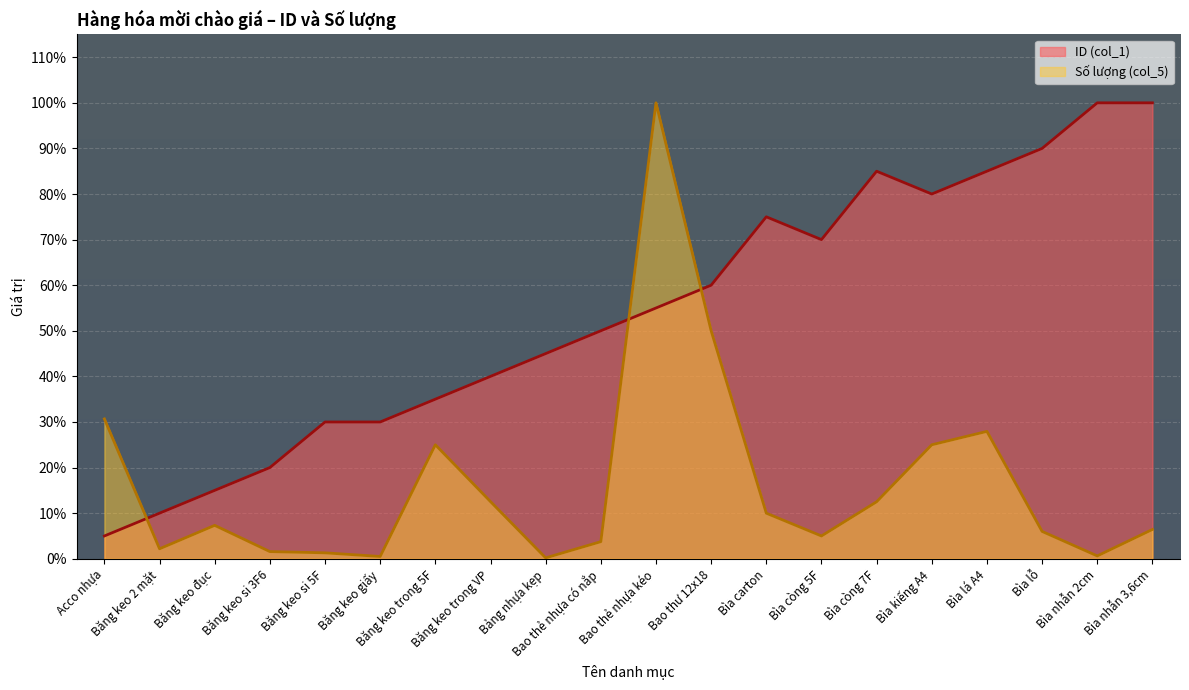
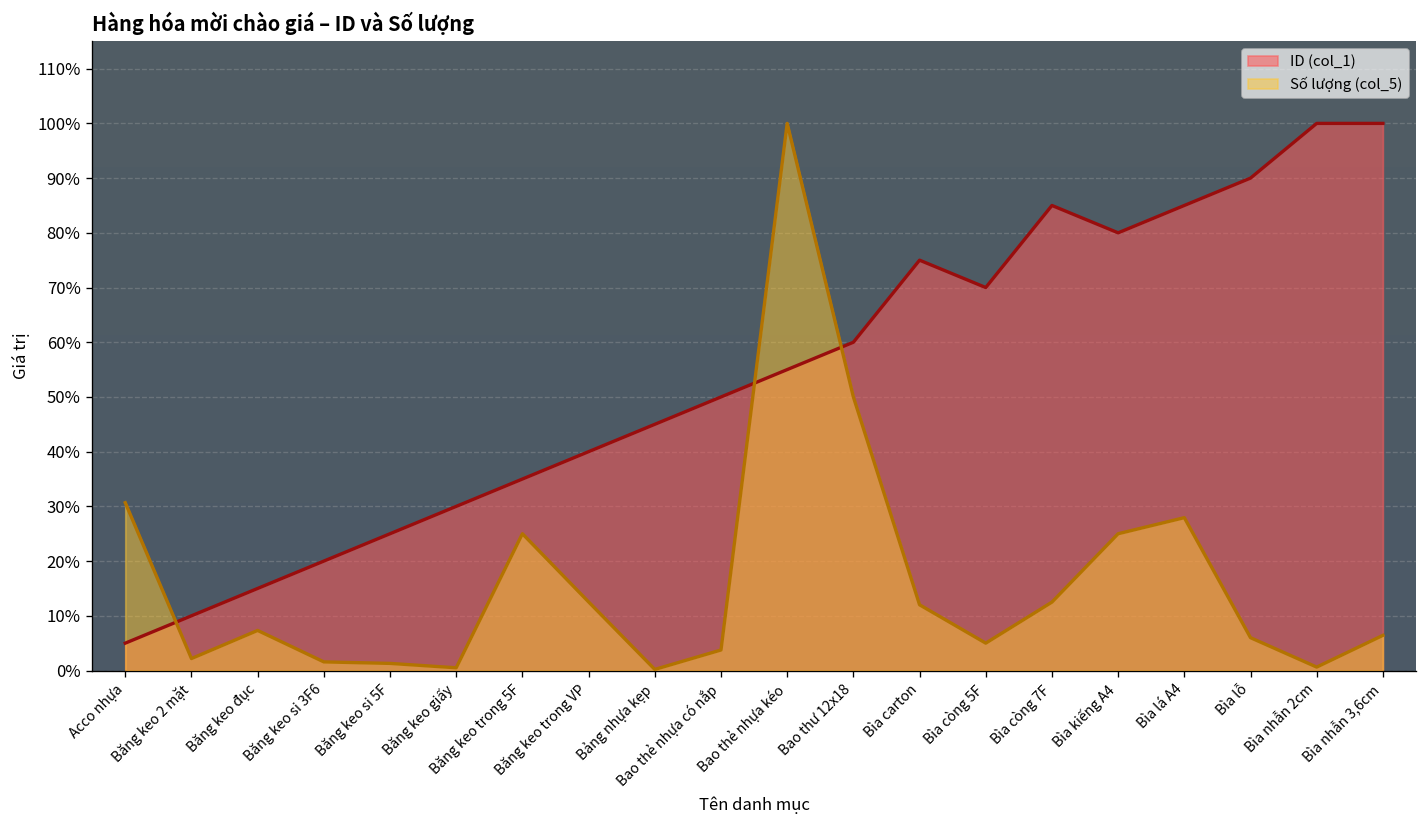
ID (col_1), Băng keo si 5F: 30% -> 25%
Số lượng (col_5), Bìa carton: 10% -> 12%
